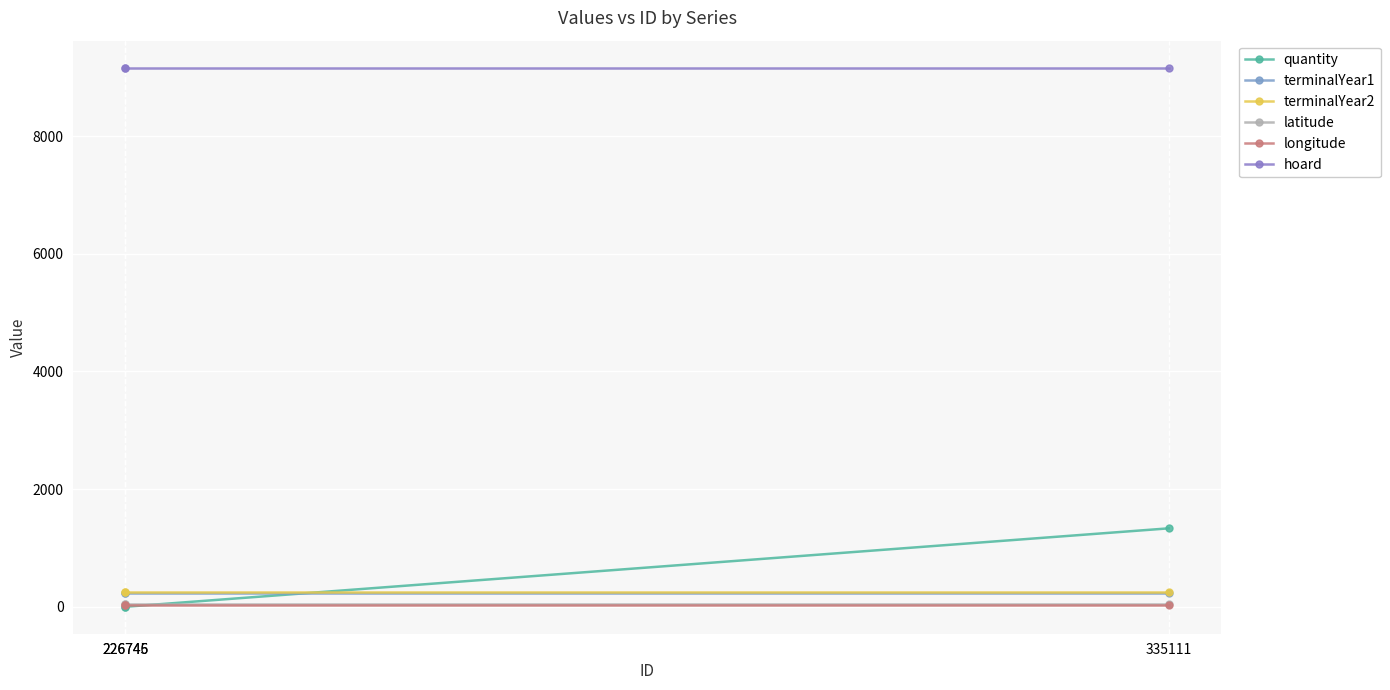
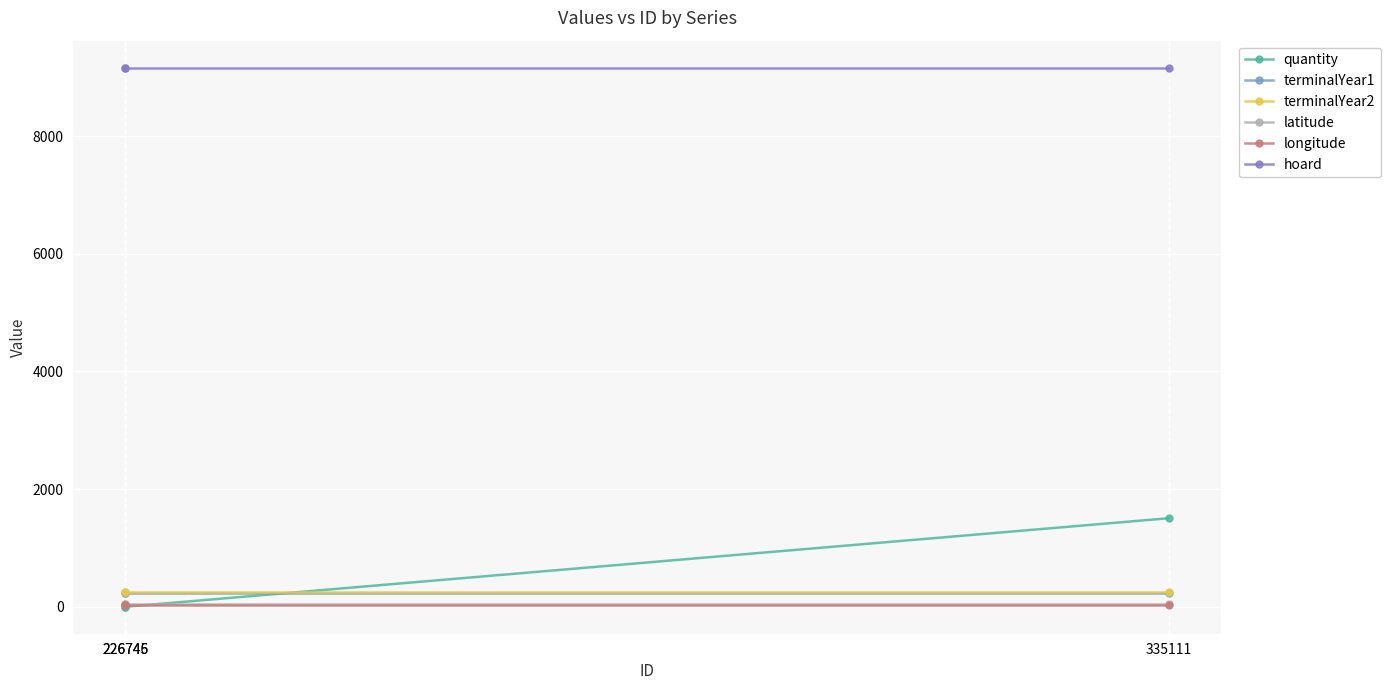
quantity, 335111: 1300 -> 1500
